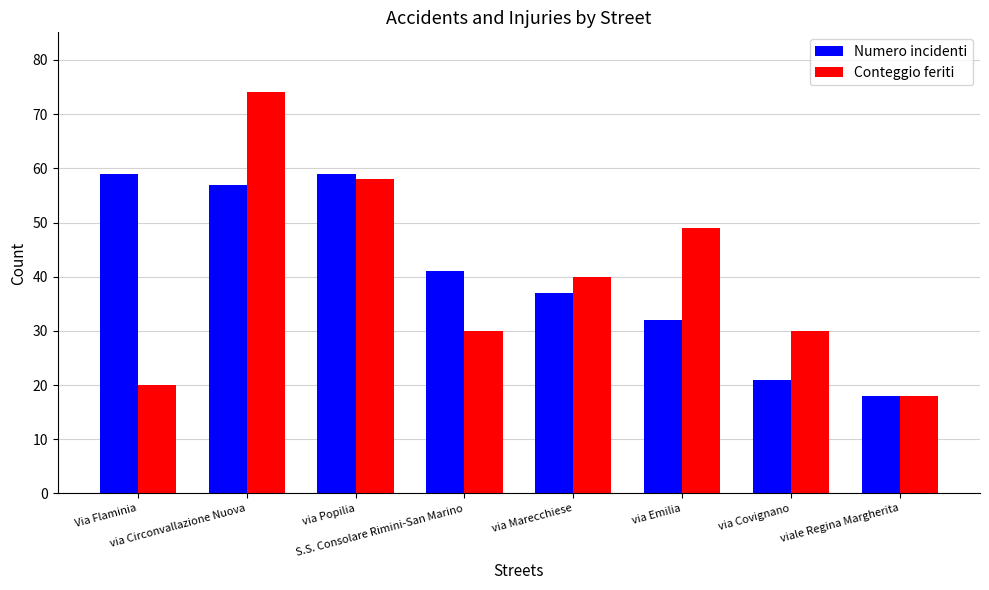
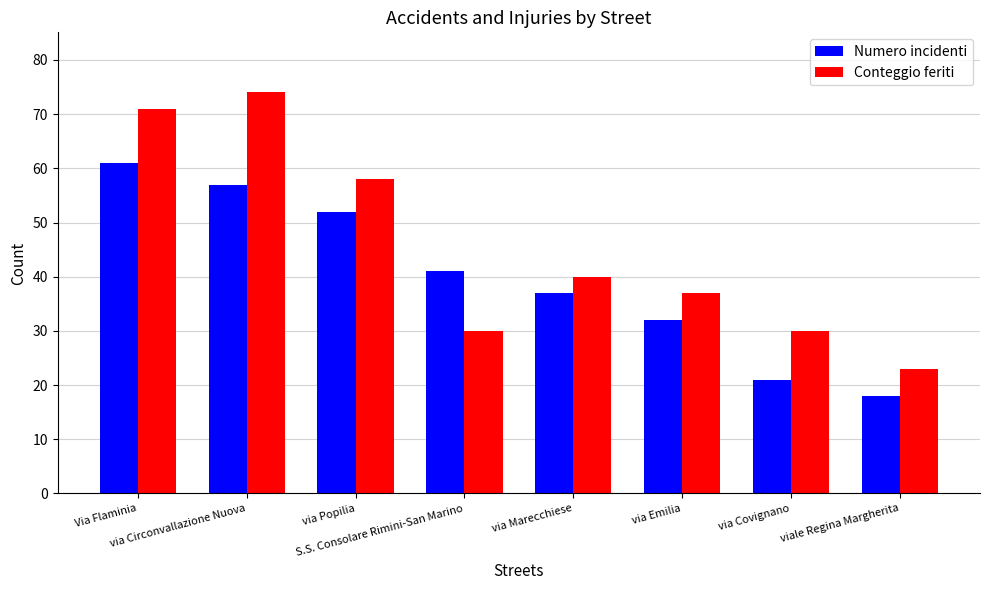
Numero incidenti, Via Flaminia: 59 -> 61
Conteggio feriti, Via Flaminia: 20 -> 71
Numero incidenti, via Popilia: 59 -> 52
Conteggio feriti, via Emilia: 49 -> 37
Conteggio feriti, viale Regina Margherita: 18 -> 23
